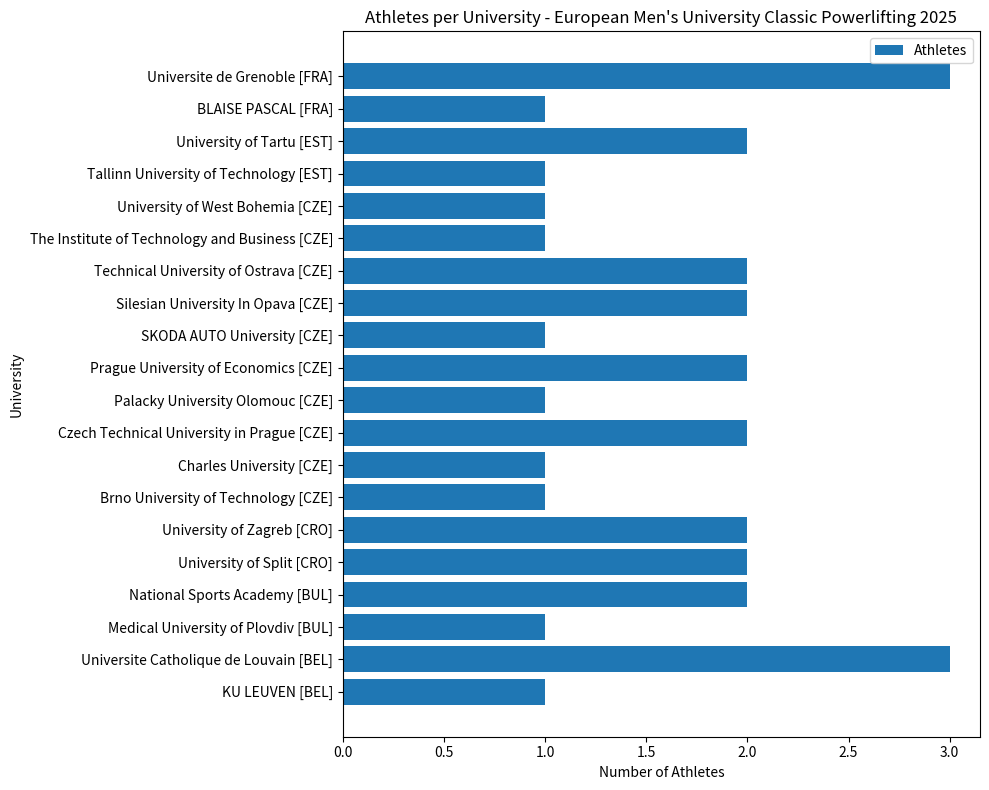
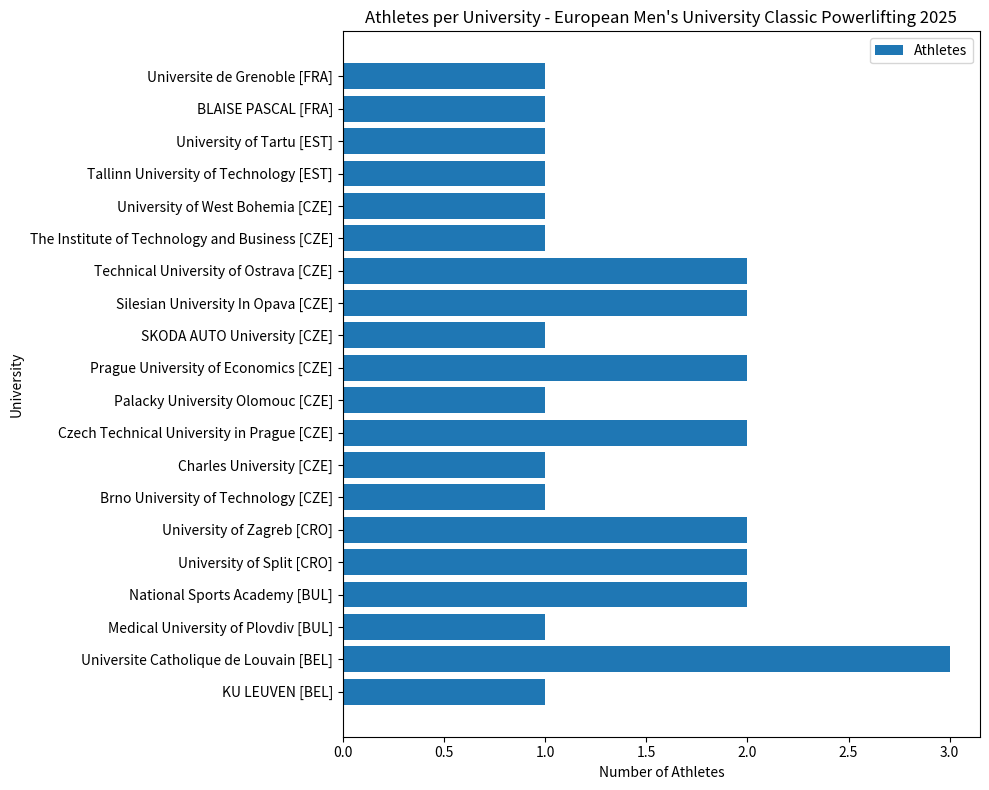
Universite de Grenoble [FRA]: 3 -> 1
University of Tartu [EST]: 2 -> 1
